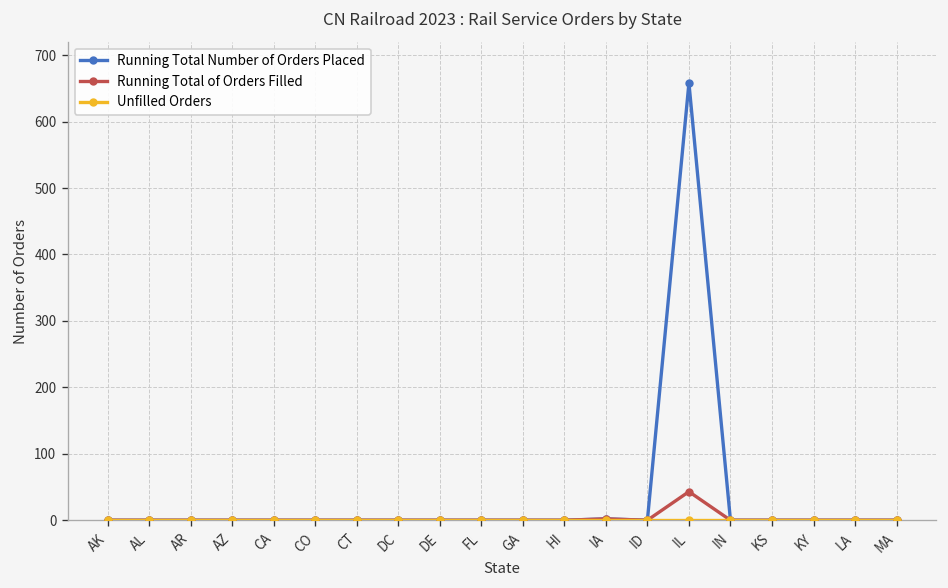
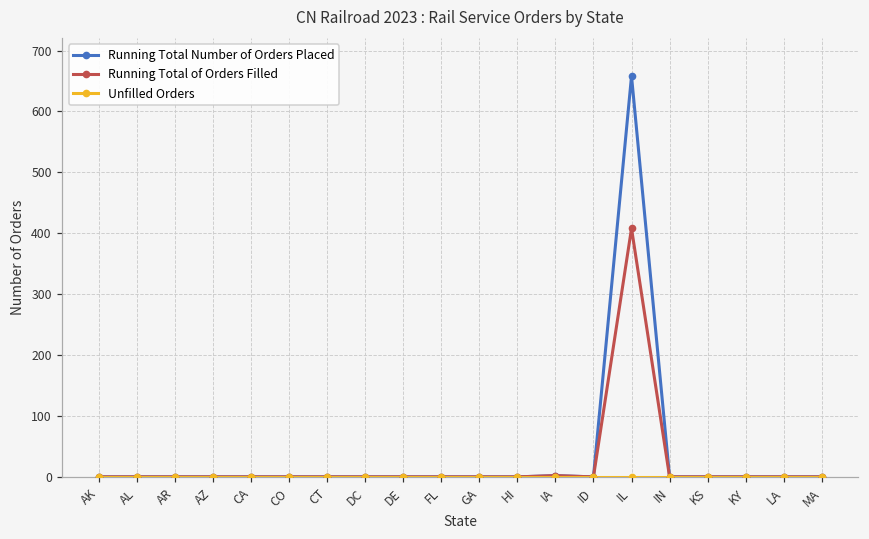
Running Total of Orders Filled, IL: 40 -> 410
